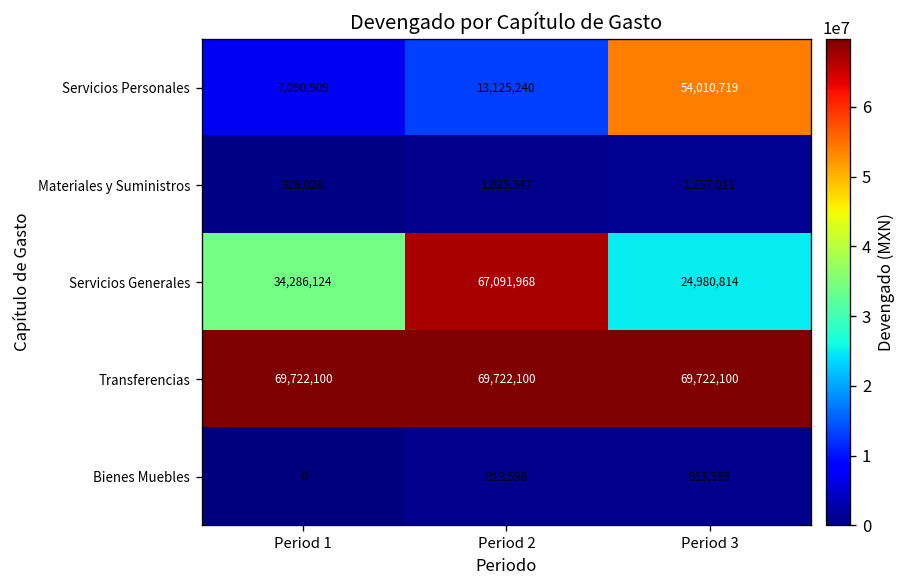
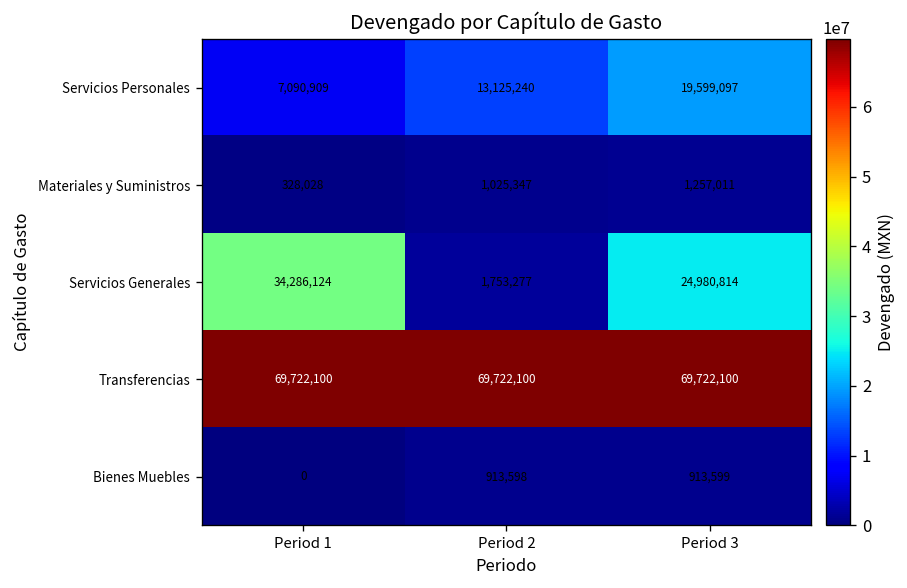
Servicios Personales, Period 3: 54,010,719 -> 19,599,097
Servicios Generales, Period 2: 67,091,968 -> 1,753,277
